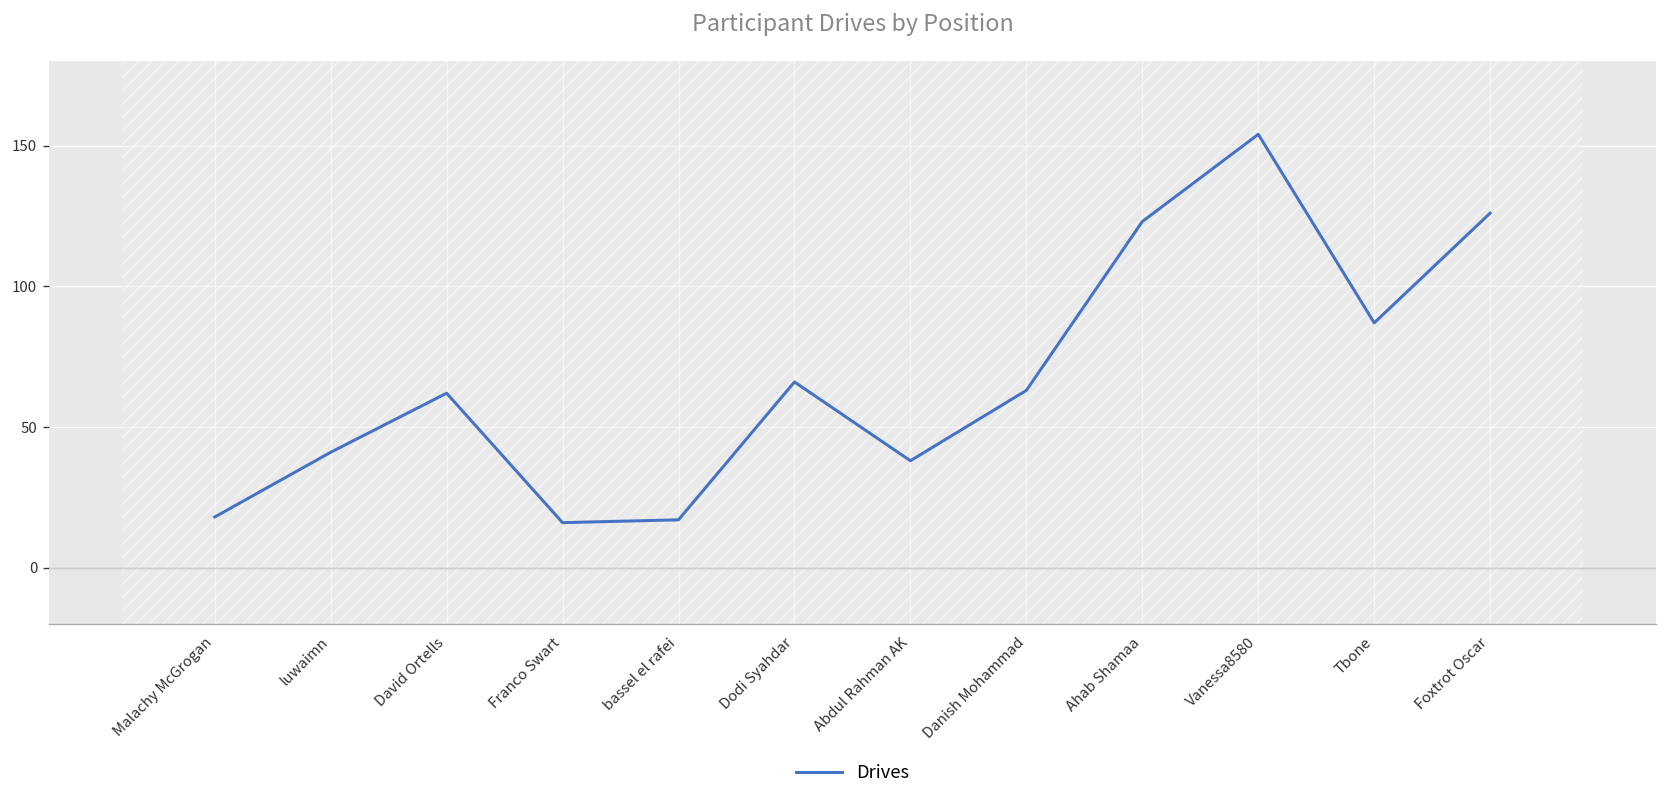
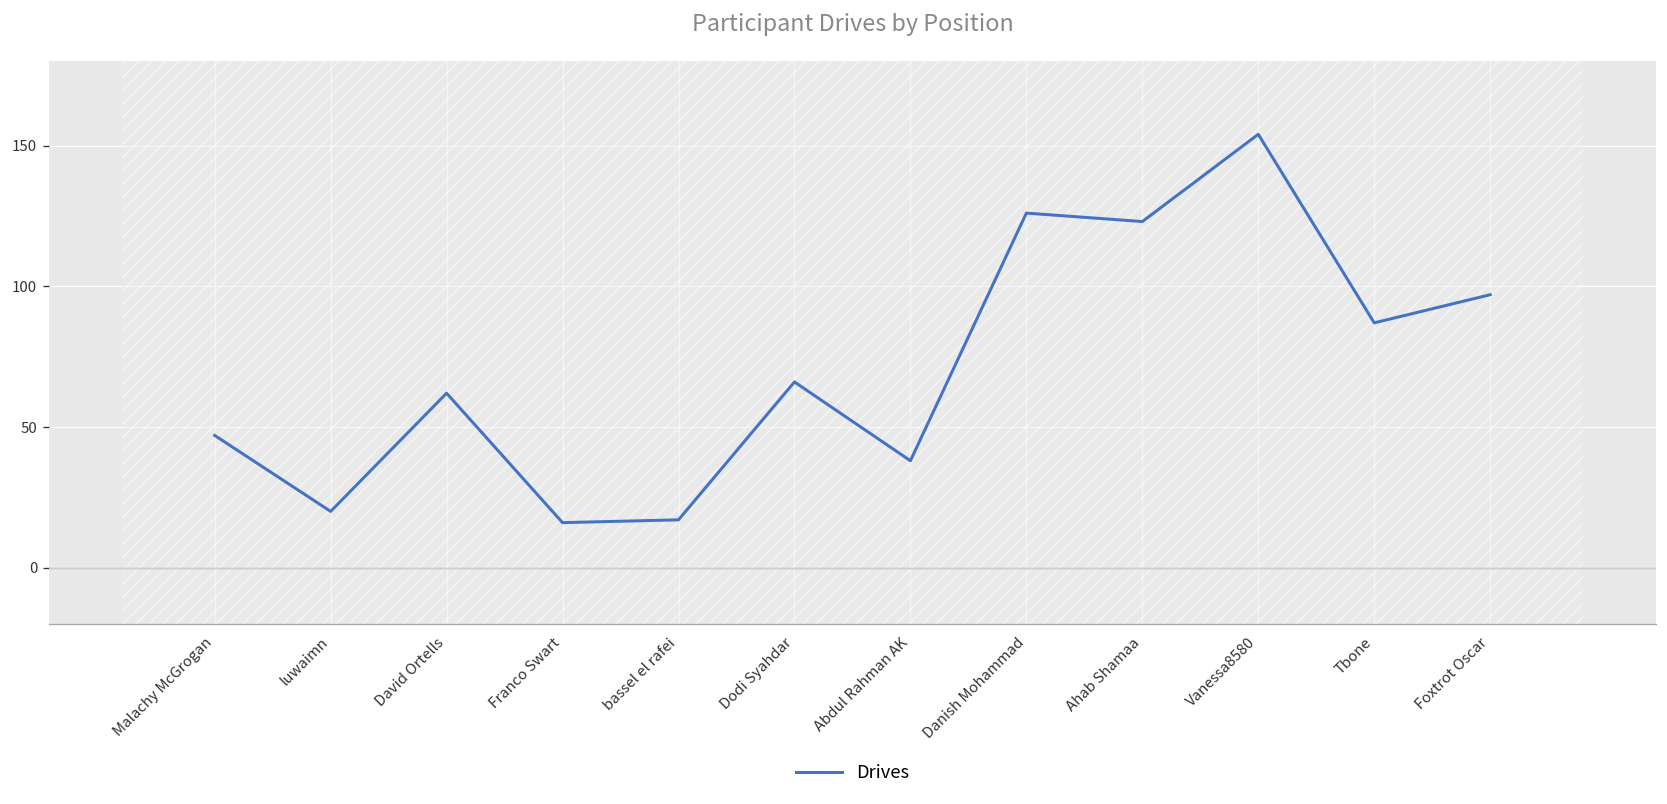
Malachy McGrogan: 18 -> 47
luwaimn: 41 -> 20
Danish Mohammad: 63 -> 126
Foxtrot Oscar: 126 -> 97
